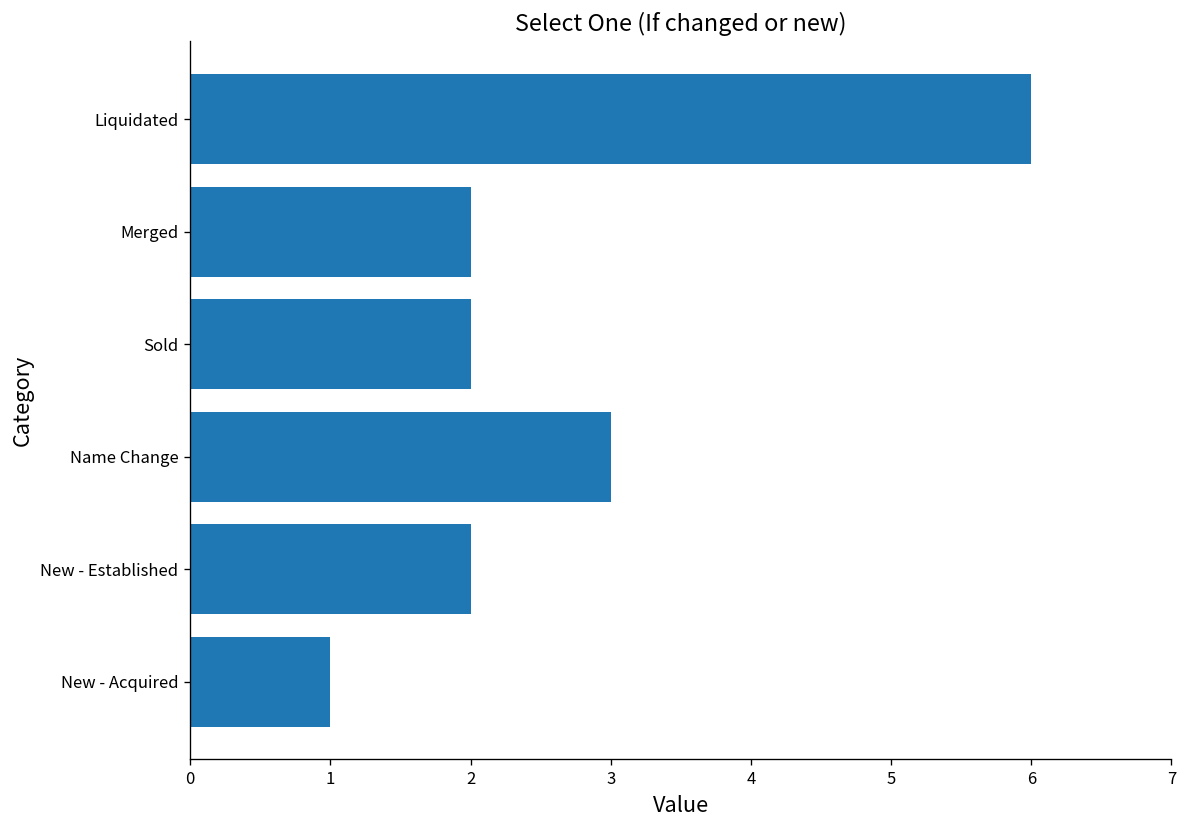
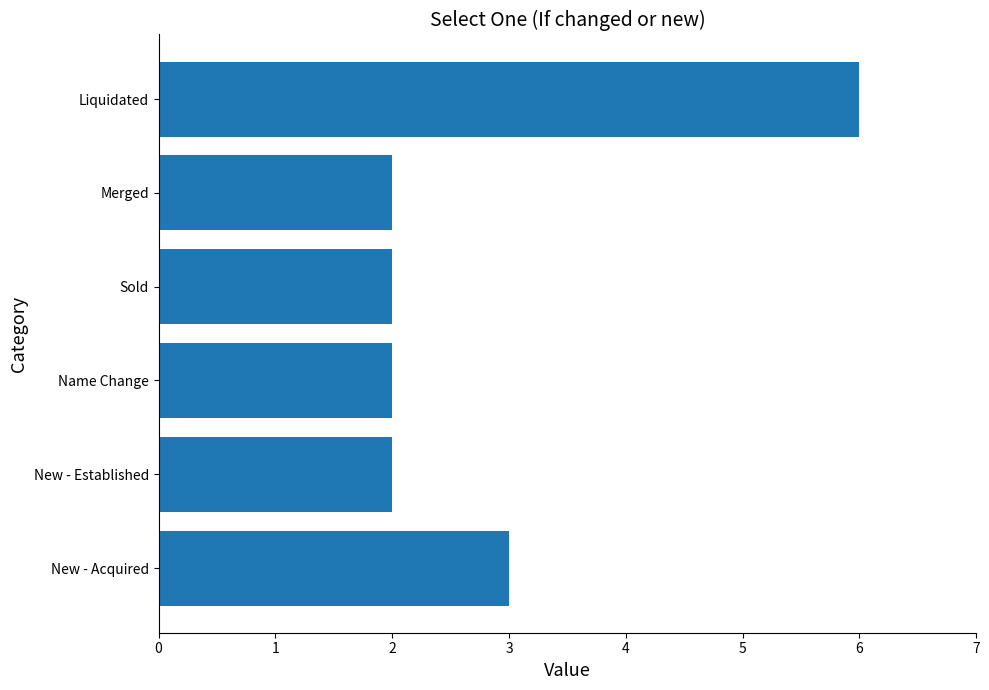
Name Change: 3 -> 2
New - Acquired: 1 -> 3
